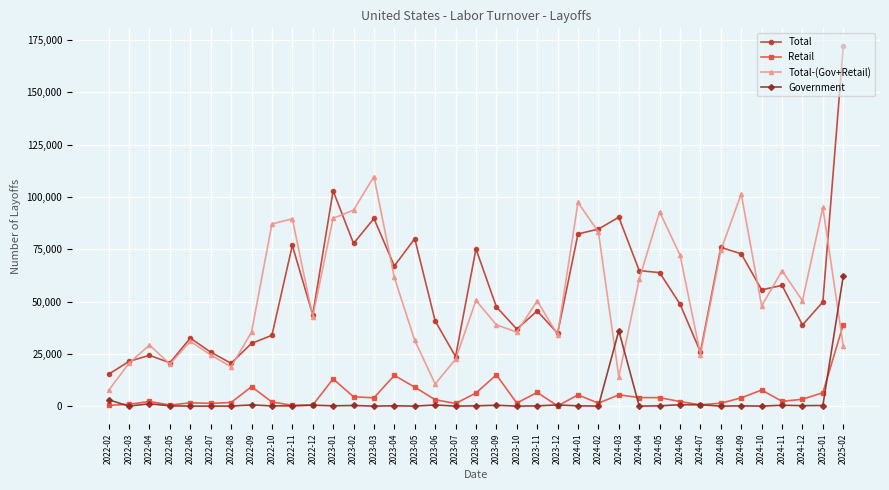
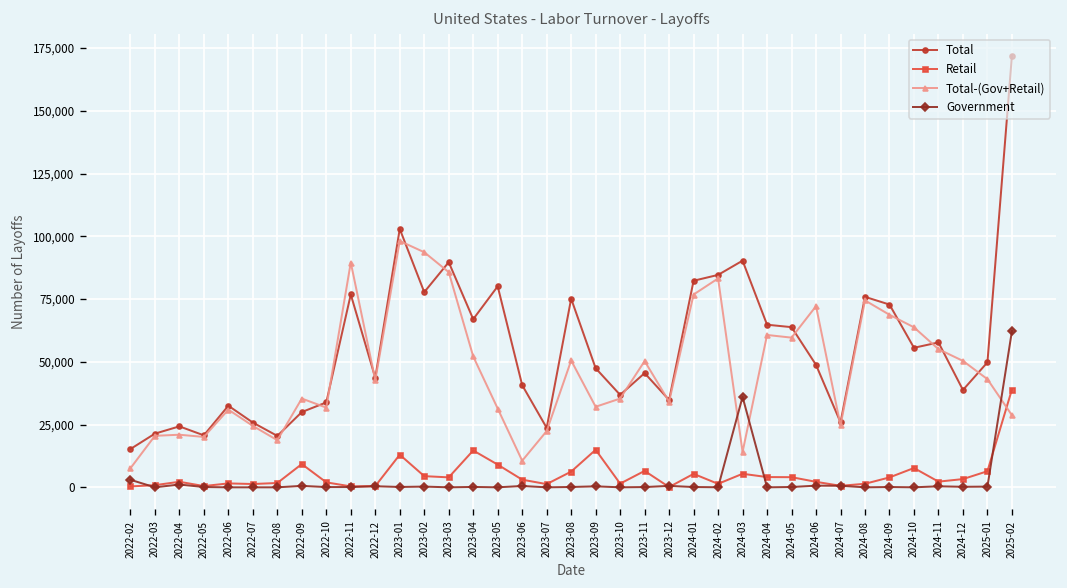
Total-(Gov+Retail), 2022-04: 29,000 -> 21,000
Total-(Gov+Retail), 2022-10: 87,000 -> 32,000
Total-(Gov+Retail), 2023-01: 90,000 -> 98,000
Total-(Gov+Retail), 2023-03: 110,000 -> 86,000
Total-(Gov+Retail), 2023-04: 62,000 -> 52,000
Total-(Gov+Retail), 2023-09: 39,000 -> 32,000
Total-(Gov+Retail), 2024-01: 97,000 -> 77,000
Total-(Gov+Retail), 2024-05: 93,000 -> 60,000
Total-(Gov+Retail), 2024-09: 101,000 -> 69,000
Total-(Gov+Retail), 2024-10: 48,000 -> 64,000
Total-(Gov+Retail), 2024-11: 65,000 -> 55,000
Total-(Gov+Retail), 2025-01: 95,000 -> 43,000
